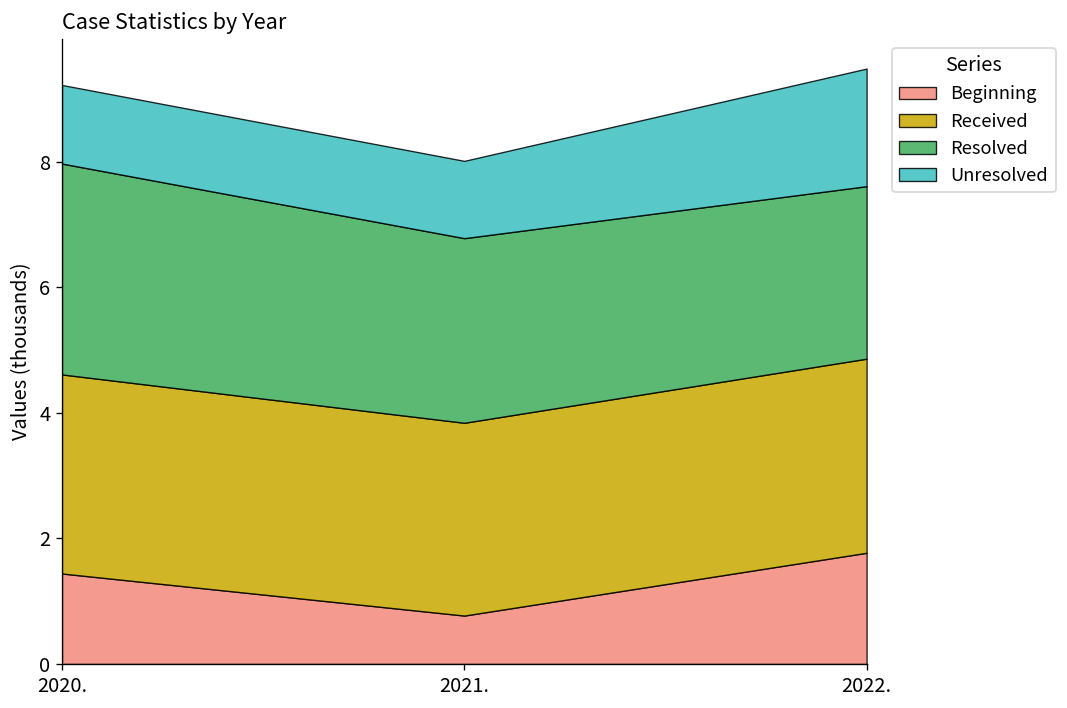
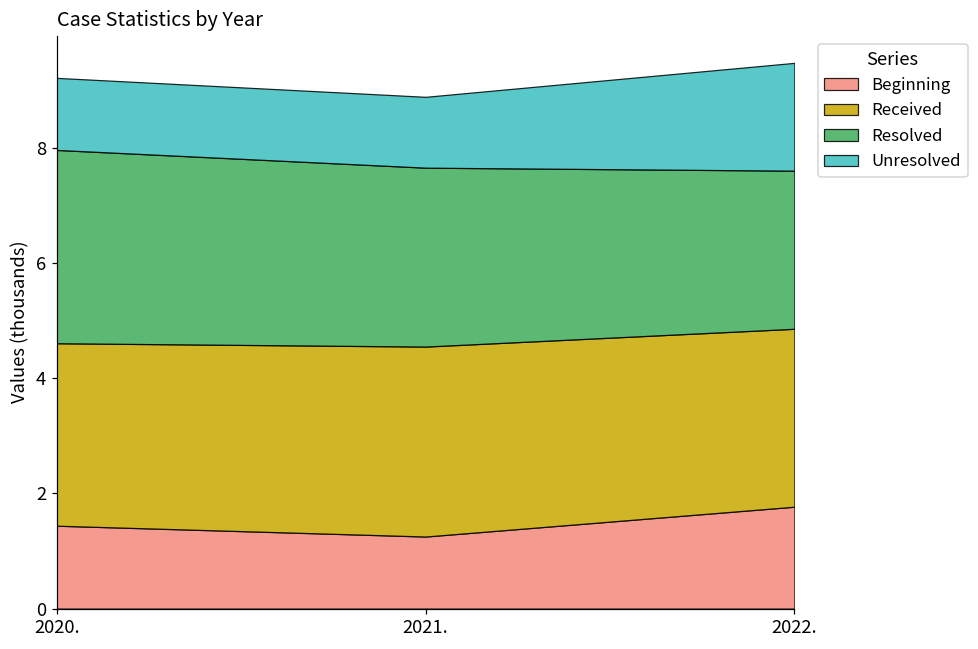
Beginning, 2021.: 0.8 -> 1.3
Received, 2021.: 3.1 -> 3.3
Resolved, 2021.: 2.9 -> 3.1
